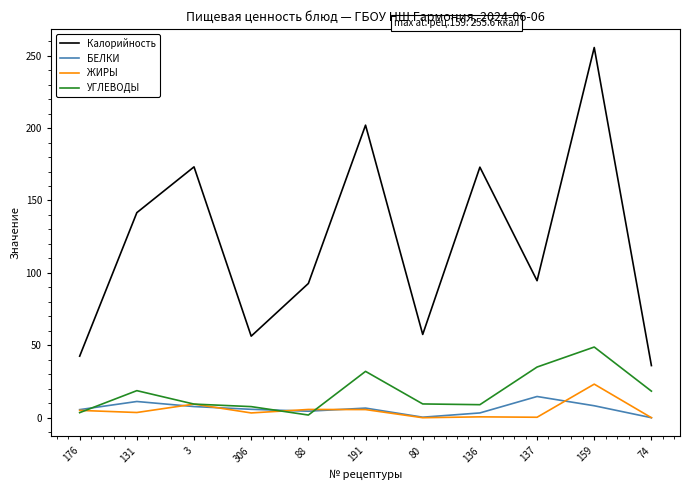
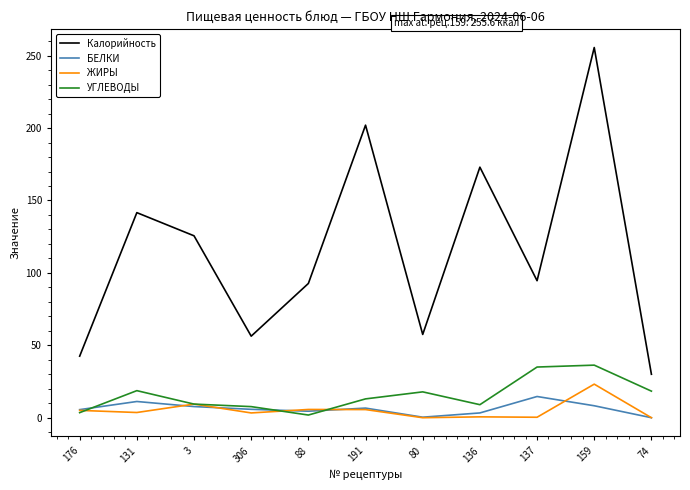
Калорийность, 3: 173 -> 126
УГЛЕВОДЫ, 191: 32 -> 13
УГЛЕВОДЫ, 80: 10 -> 18
УГЛЕВОДЫ, 159: 49 -> 36
Калорийность, 74: 36 -> 30
